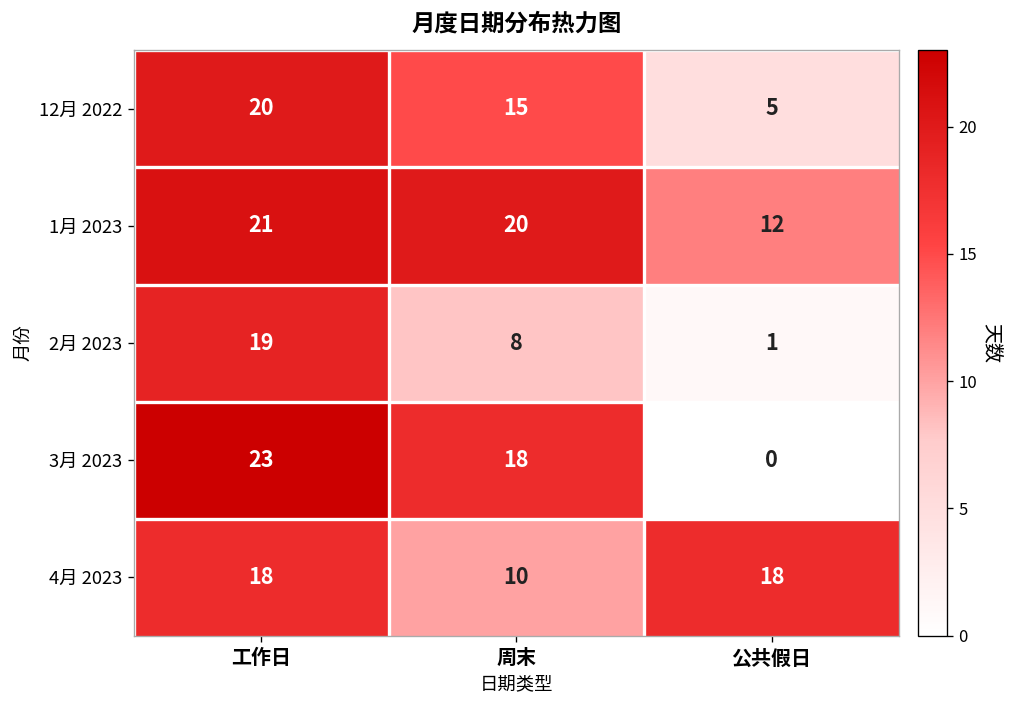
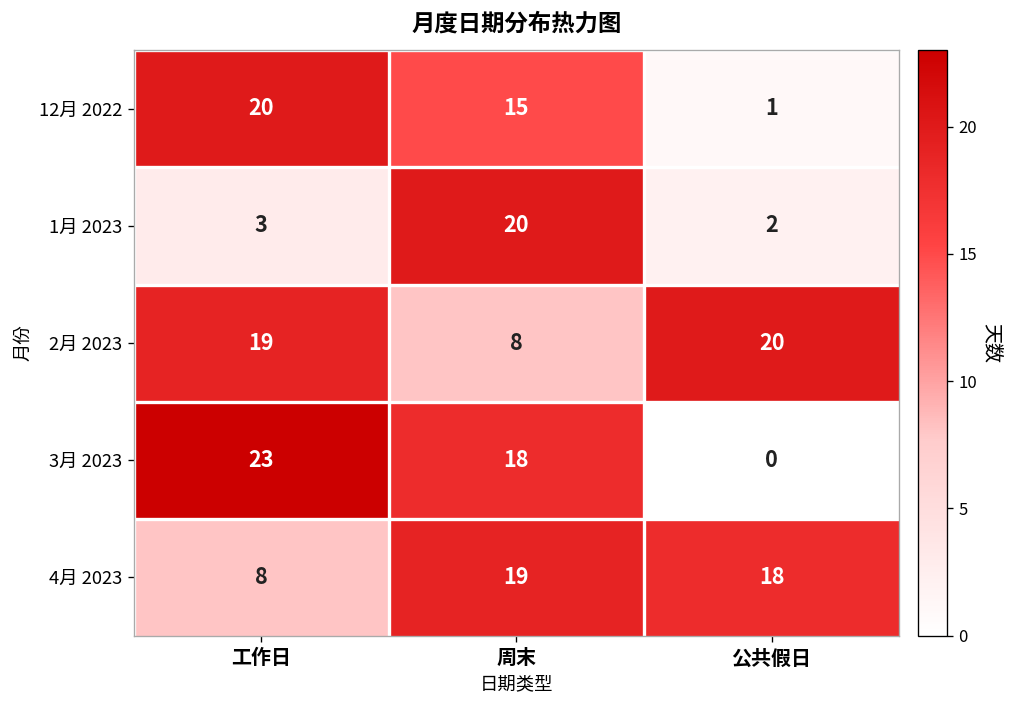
12月 2022, 公共假日: 5 -> 1
1月 2023, 工作日: 21 -> 3
1月 2023, 公共假日: 12 -> 2
2月 2023, 公共假日: 1 -> 20
4月 2023, 工作日: 18 -> 8
4月 2023, 周末: 10 -> 19
